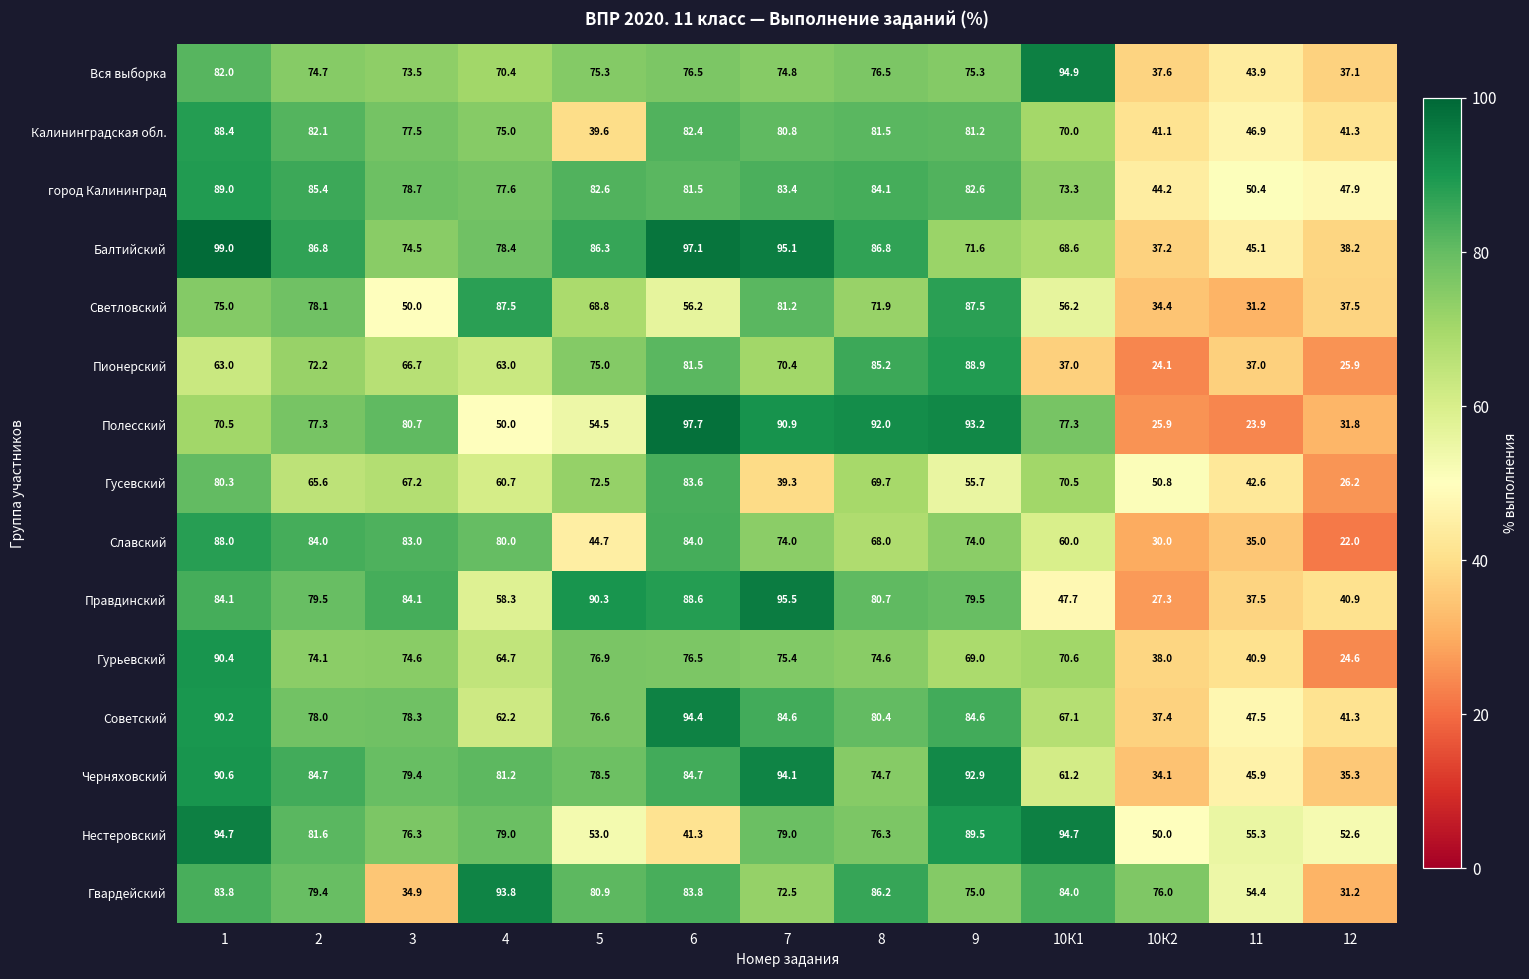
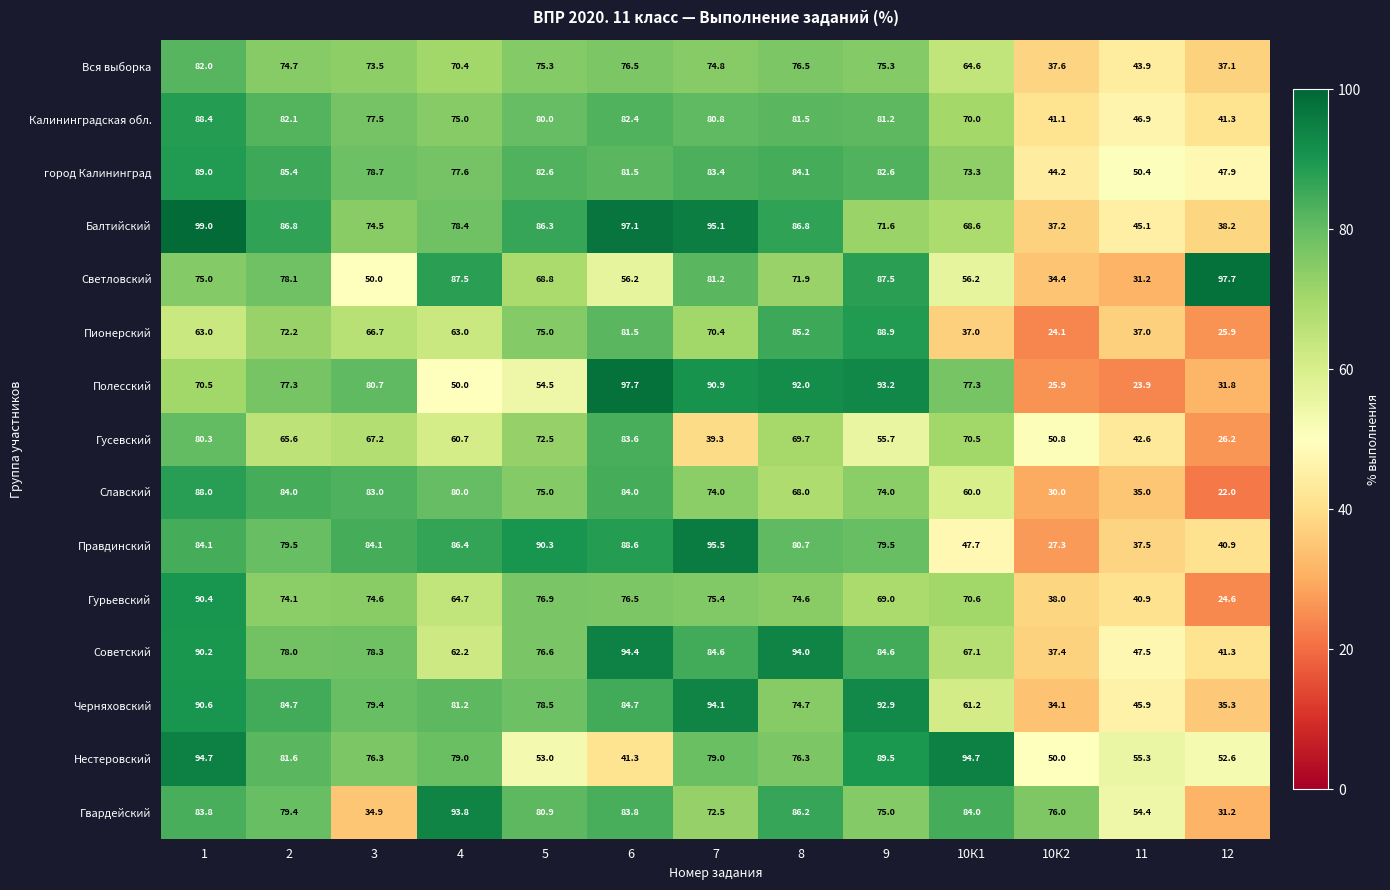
Вся выборка, 10К1: 94.9 -> 64.6
Калининградская обл., 5: 39.6 -> 80.0
Светловский, 12: 37.5 -> 97.7
Славский, 5: 44.7 -> 75.0
Правдинский, 4: 58.3 -> 86.4
Советский, 8: 80.4 -> 94.0
